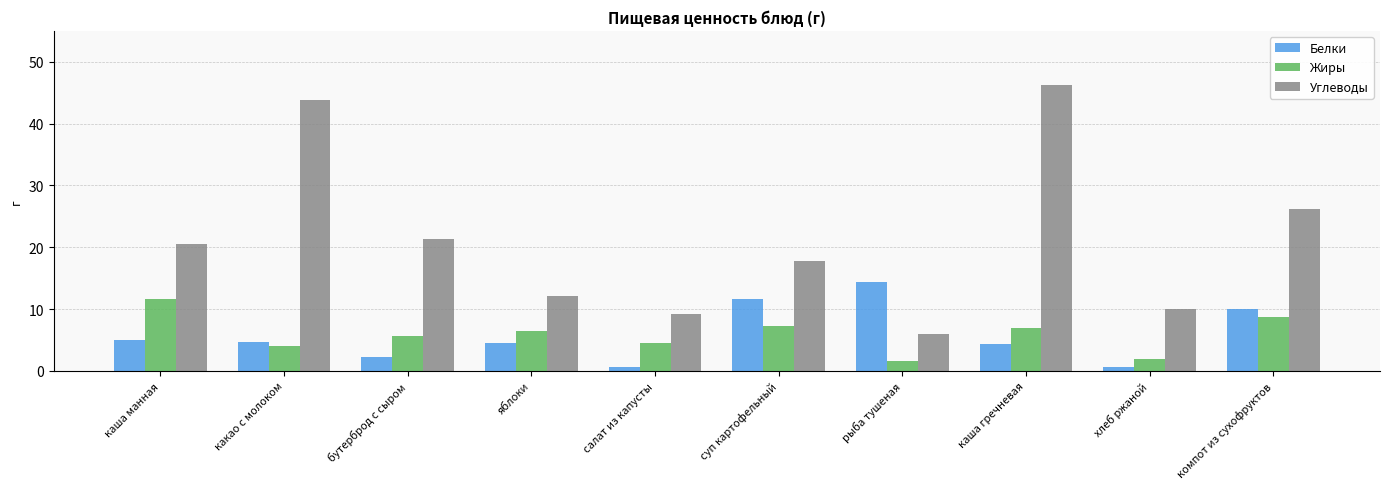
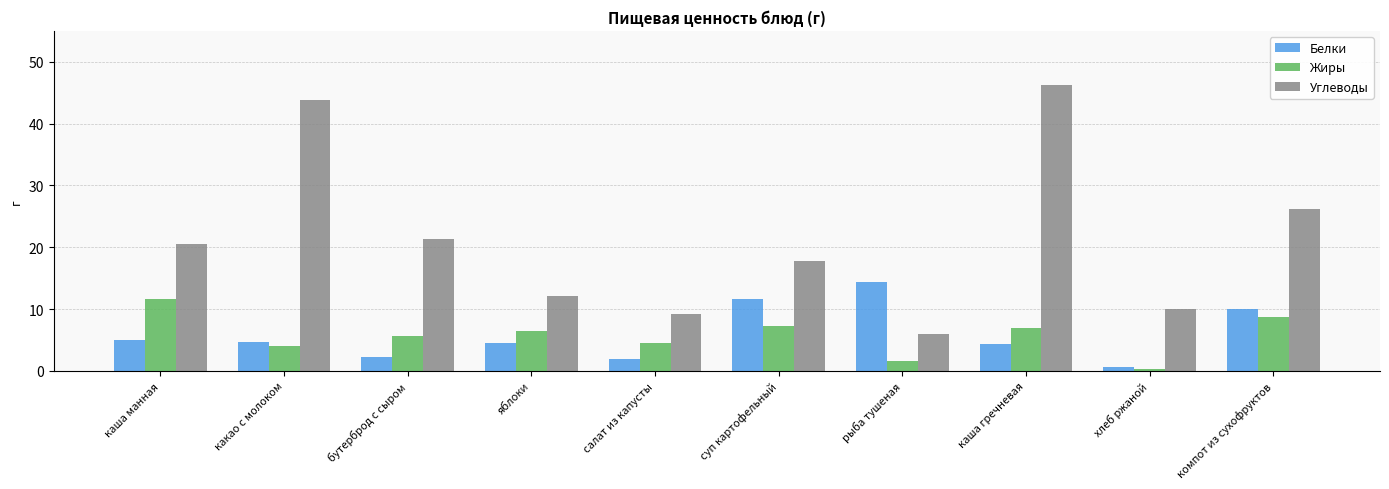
Белки, салат из капусты: 1 -> 2
Жиры, хлеб ржаной: 2 -> 0
